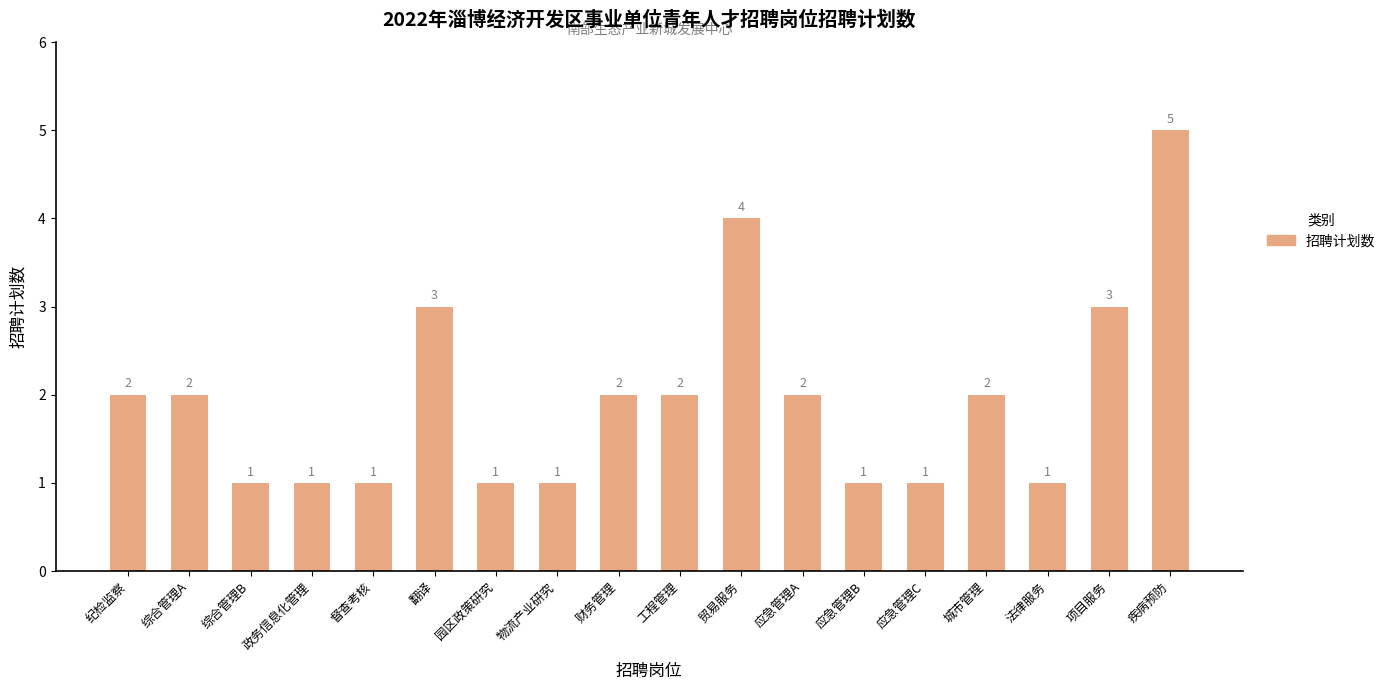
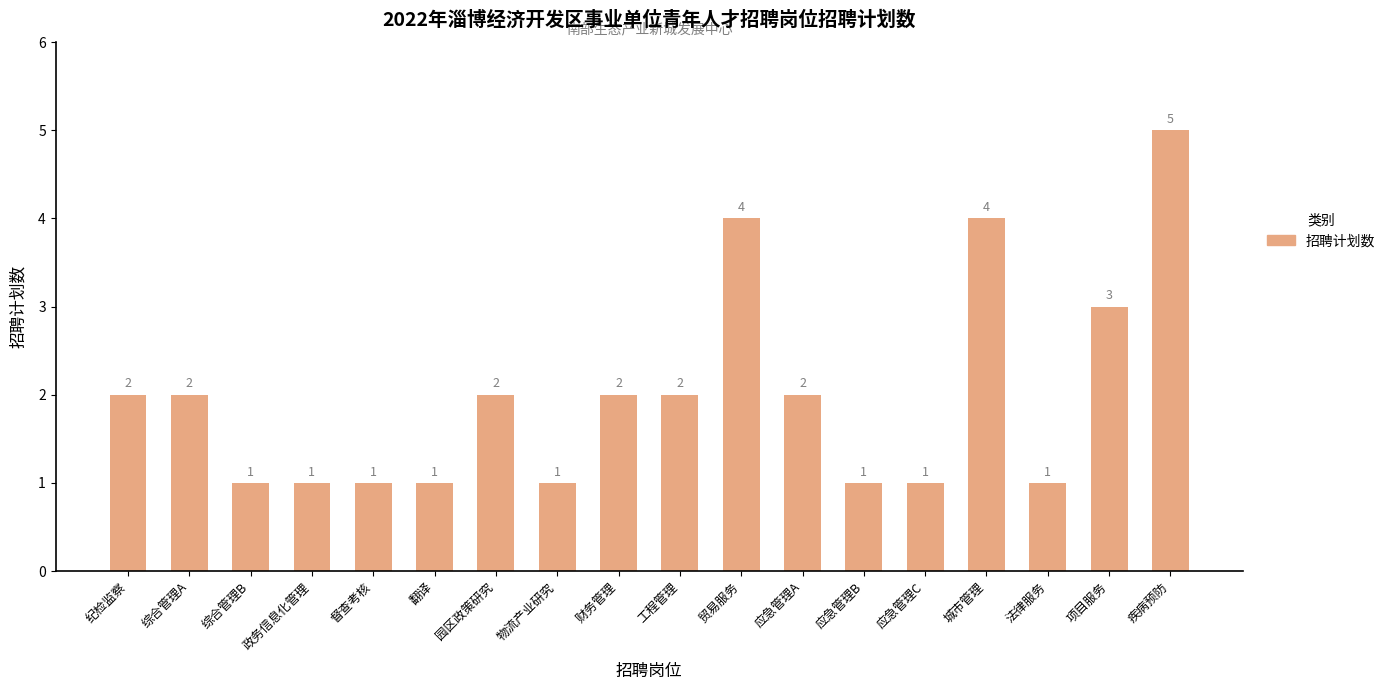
翻译: 3 -> 1
园区政策研究: 1 -> 2
城市管理: 2 -> 4
